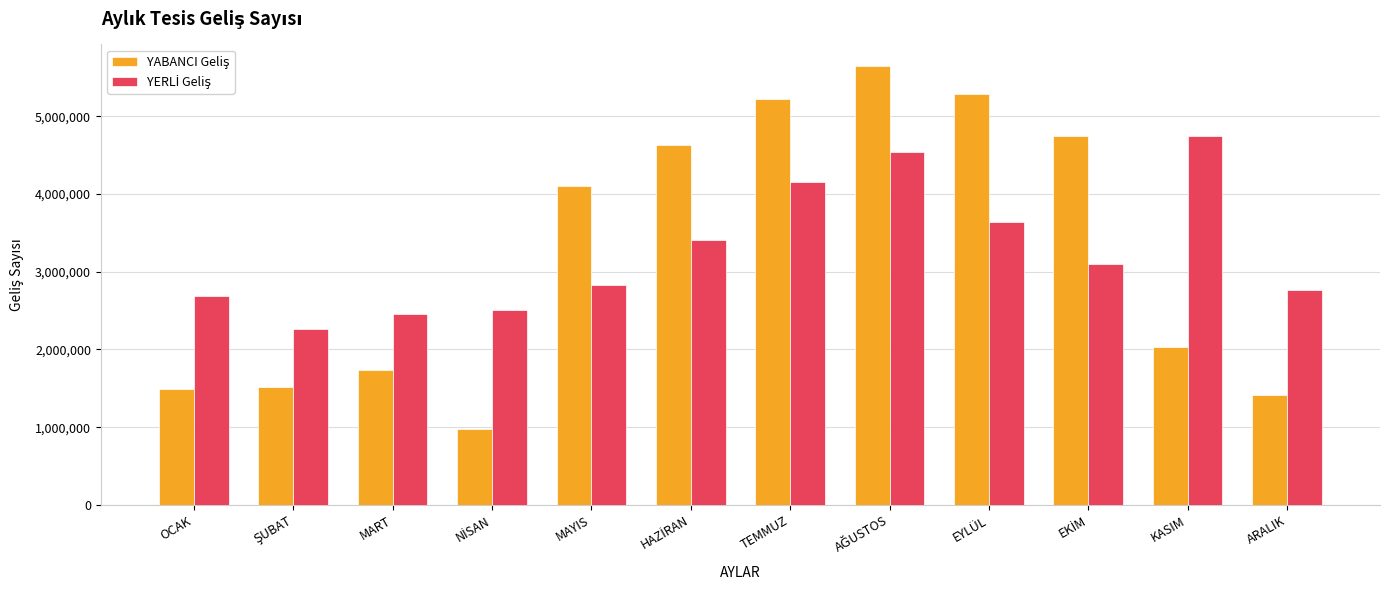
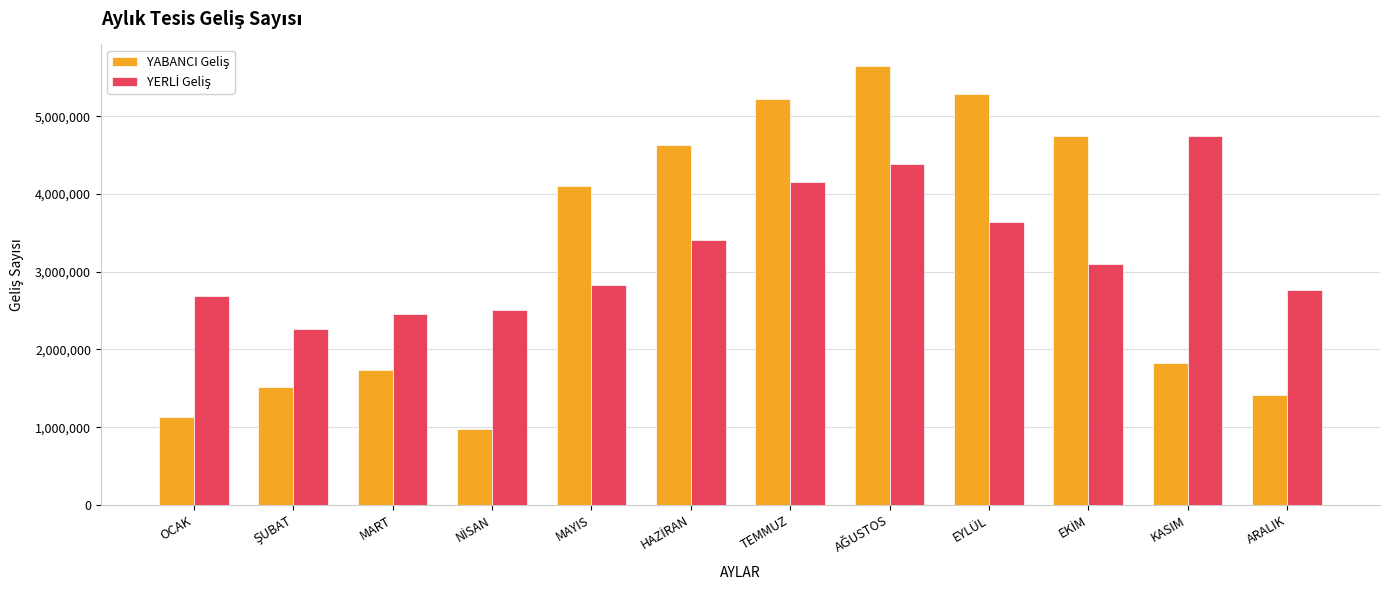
YABANCI Geliş, OCAK: 1,500,000 -> 1,100,000
YERLİ Geliş, AĞUSTOS: 4,500,000 -> 4,400,000
YABANCI Geliş, KASIM: 2,000,000 -> 1,800,000
